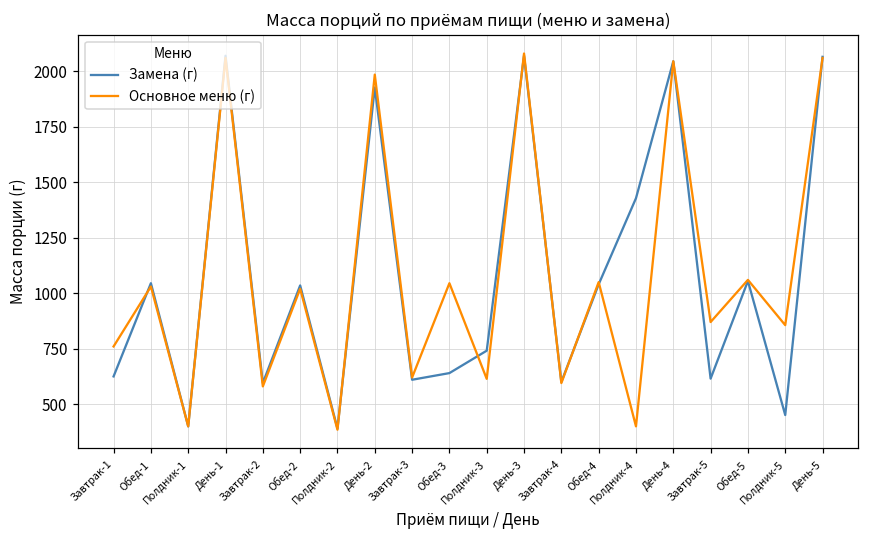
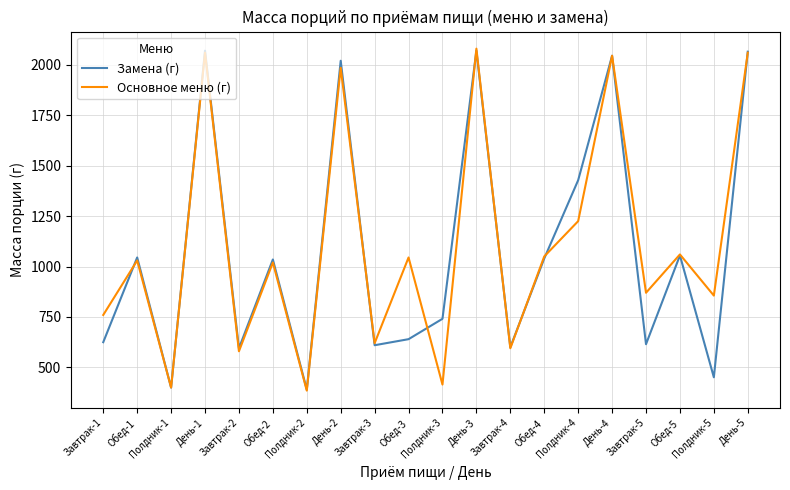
Замена (г), День-2: 1930 -> 2020
Основное меню (г), Полдник-3: 610 -> 420
Основное меню (г), Полдник-4: 400 -> 1230
